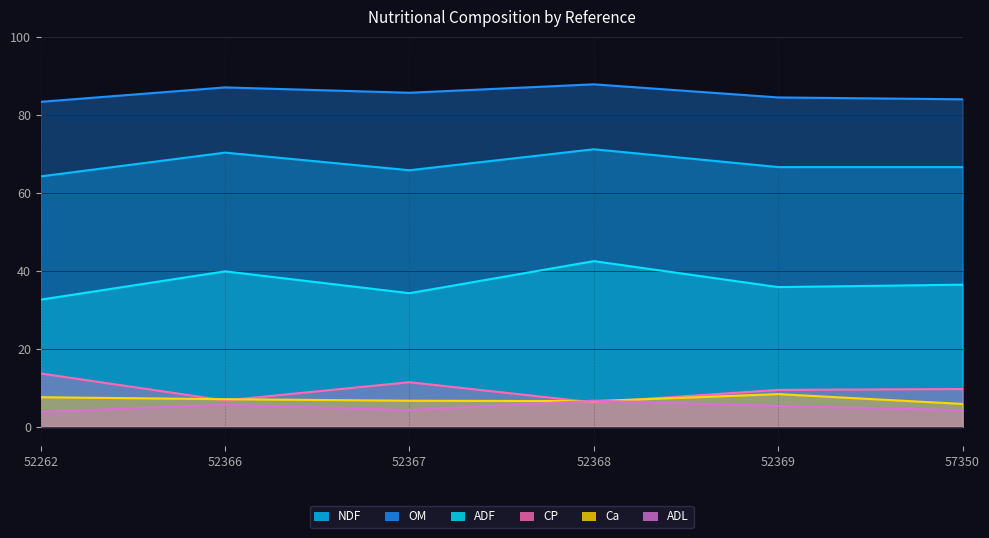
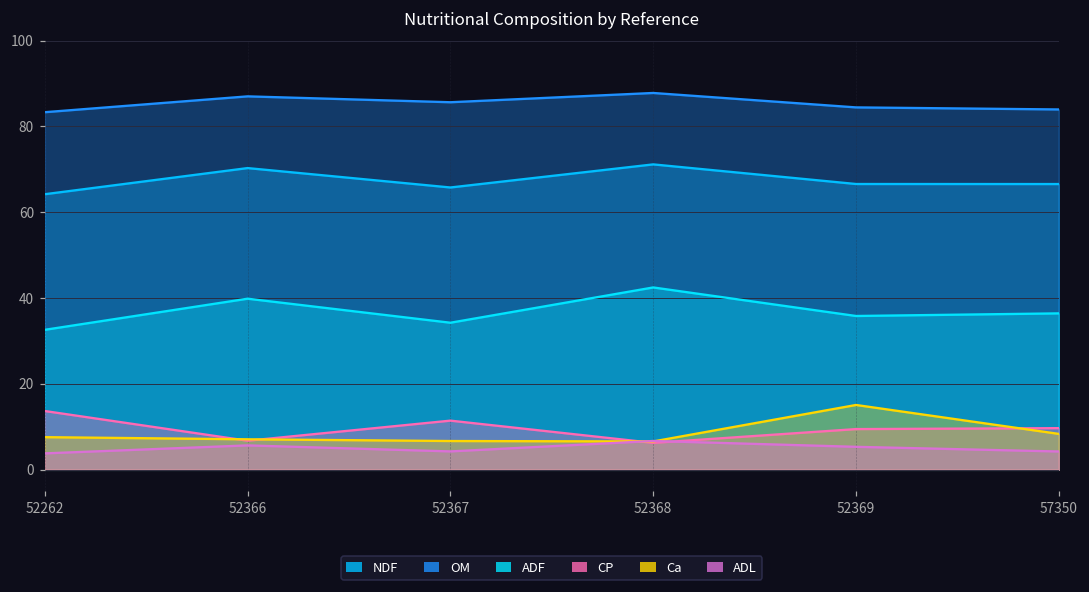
Ca, 52369: 8 -> 15
Ca, 57350: 6 -> 8
